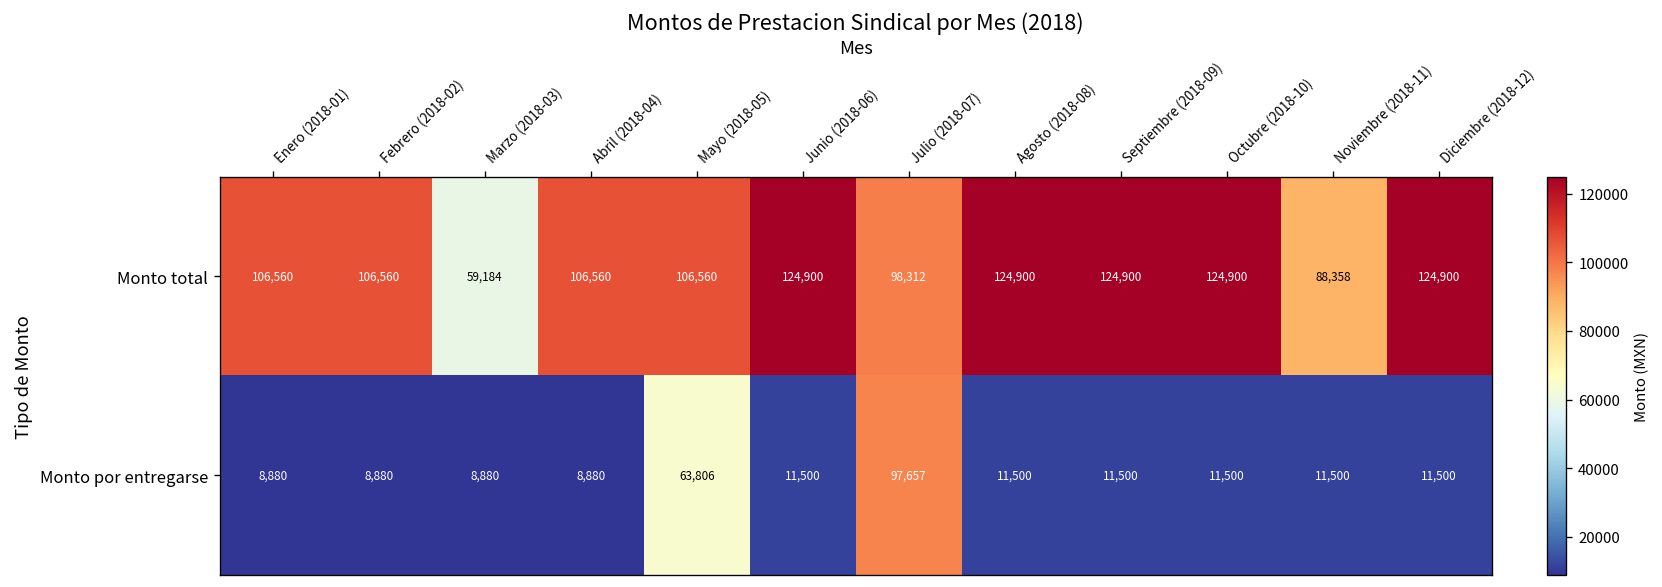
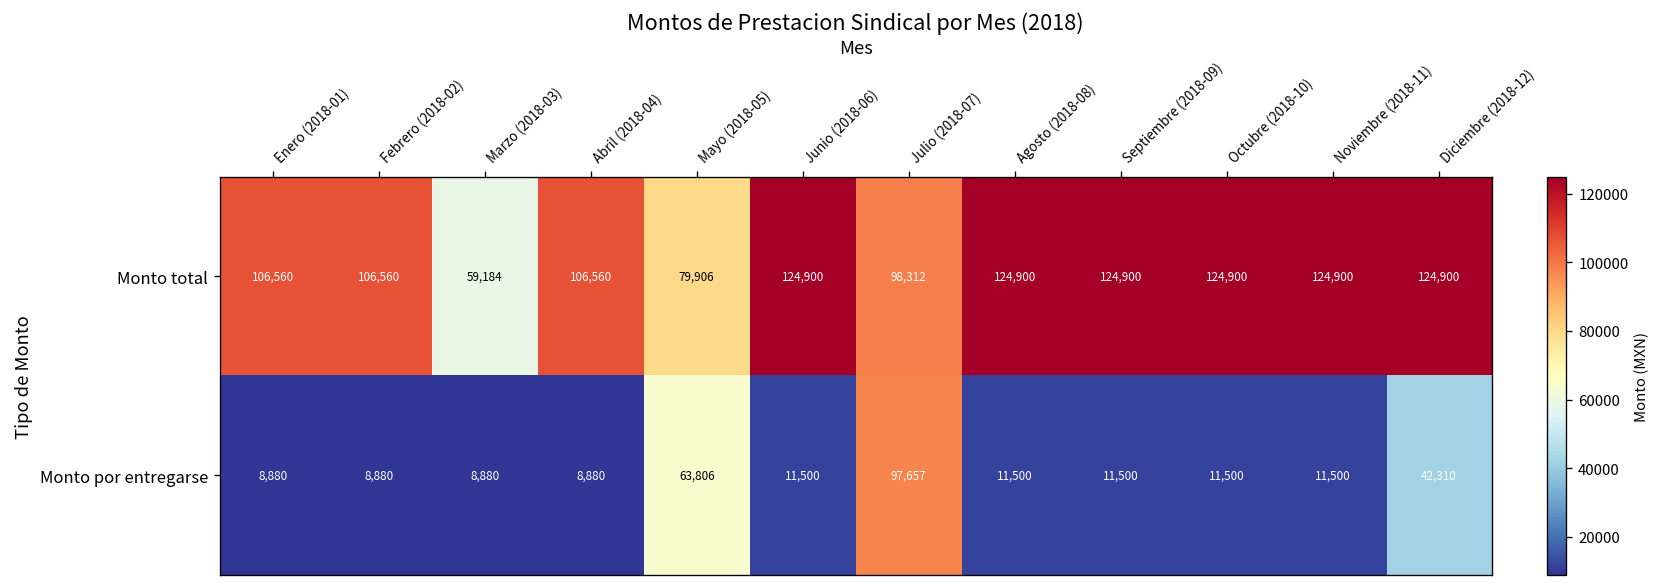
Monto total, Mayo (2018-05): 106,560 -> 79,906
Monto total, Noviembre (2018-11): 88,358 -> 124,900
Monto por entregarse, Diciembre (2018-12): 11,500 -> 42,310
